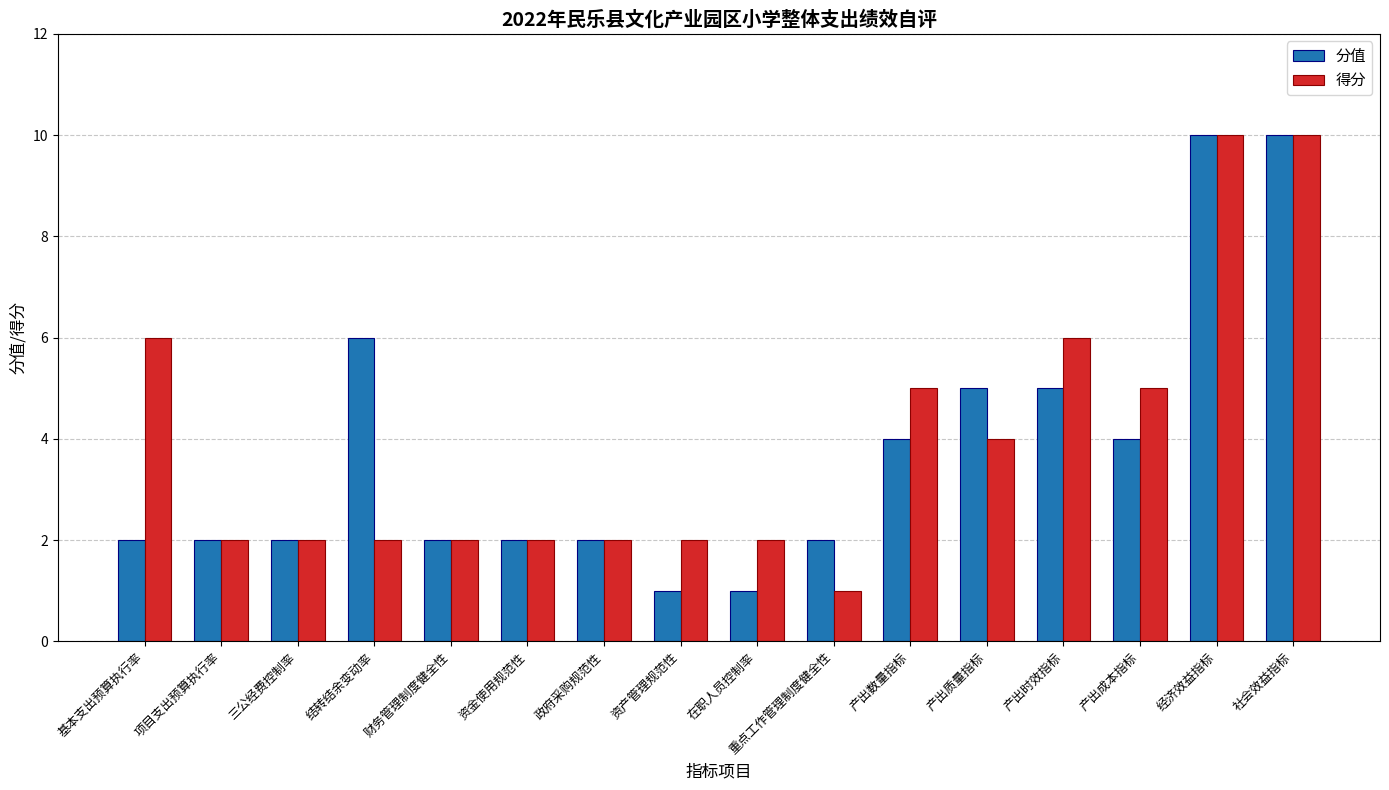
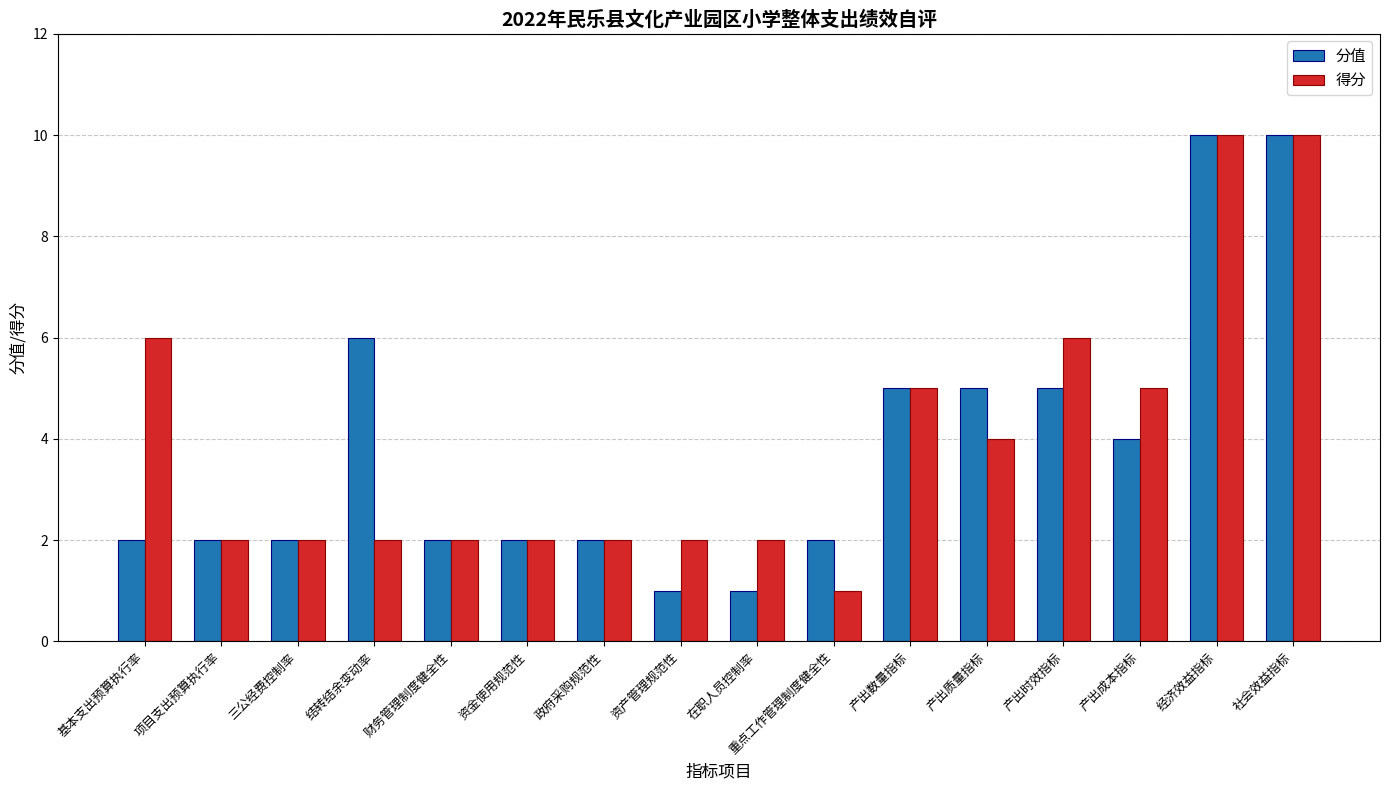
分值, 产出数量指标: 4 -> 5
